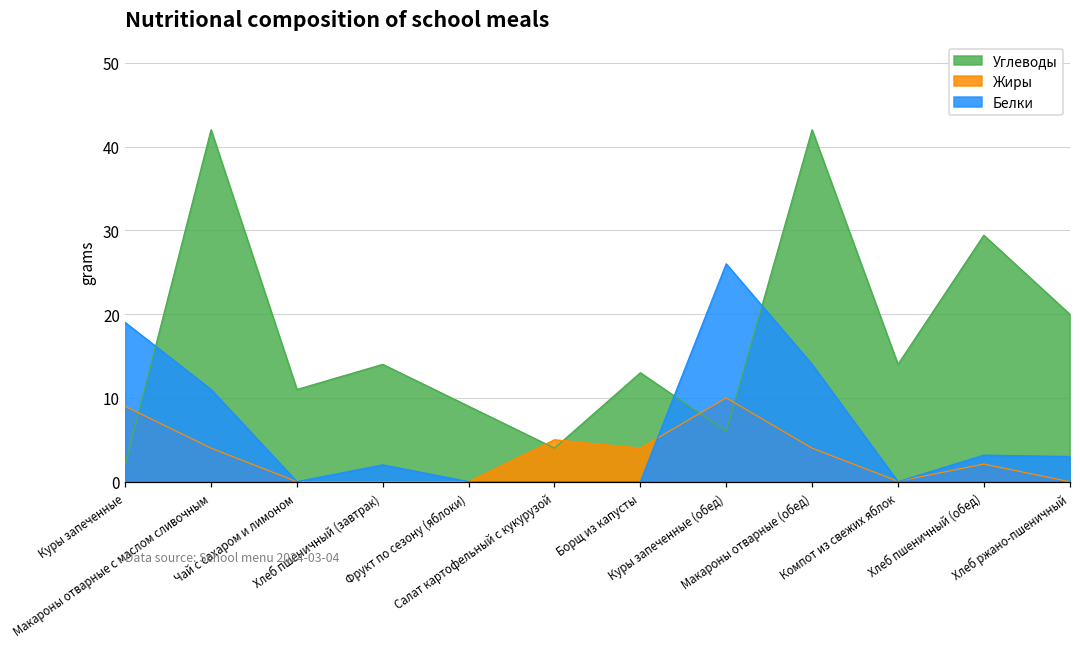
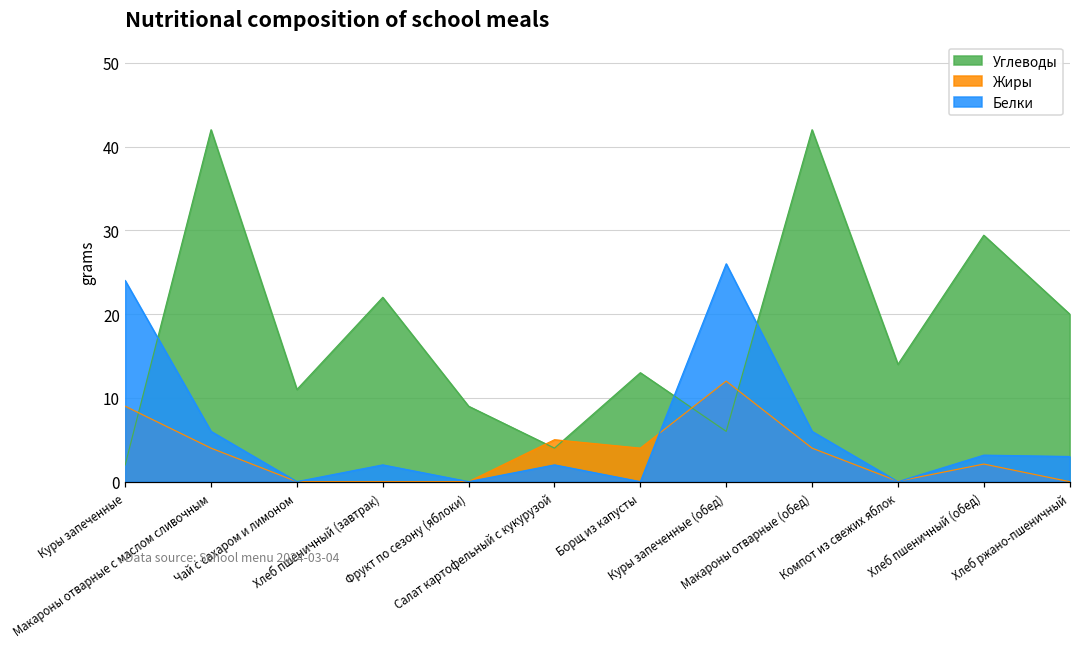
Белки, Куры запеченные: 19 -> 24
Белки, Макароны отварные с маслом сливочным: 11 -> 6
Углеводы, Хлеб пшеничный (завтрак): 14 -> 22
Белки, Салат картофельный с кукурузой: 0 -> 2
Жиры, Куры запеченные (обед): 10 -> 12
Белки, Макароны отварные (обед): 14 -> 6
